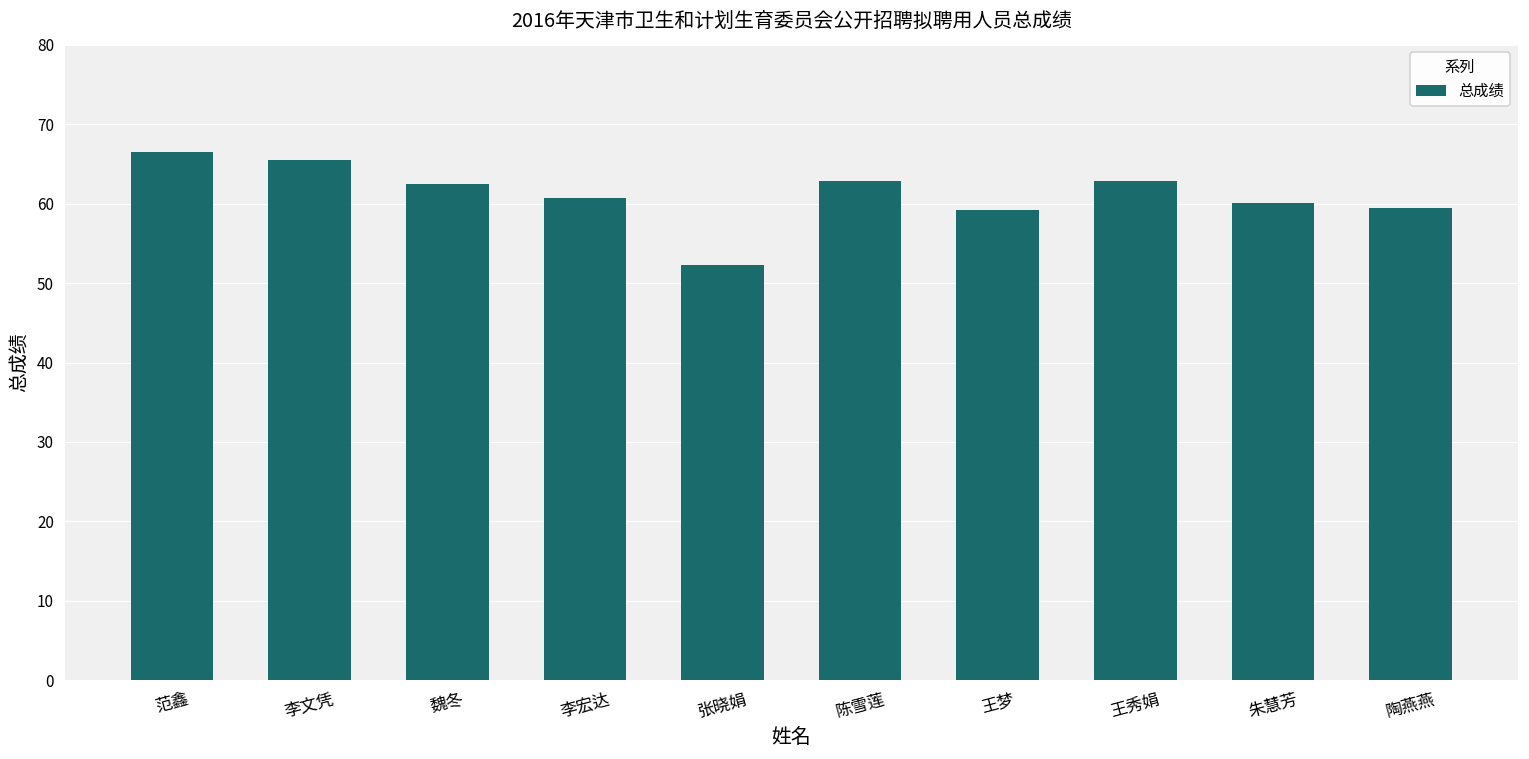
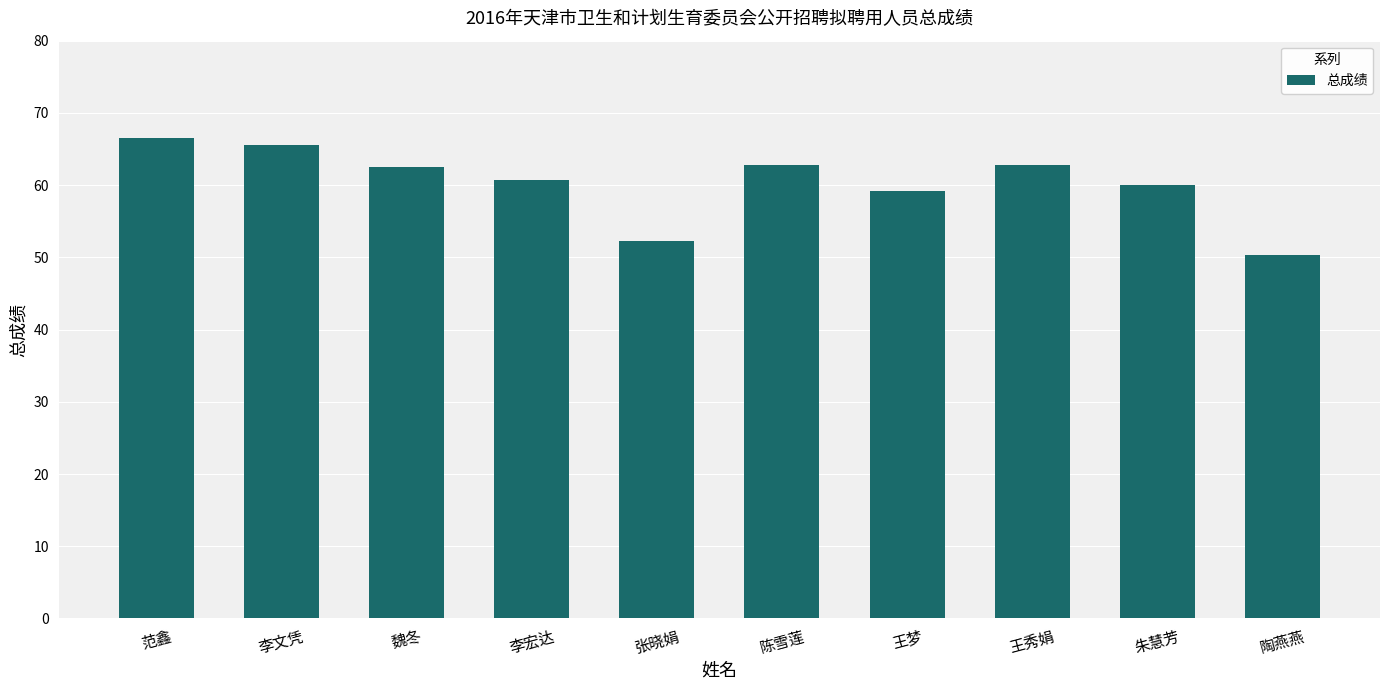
陶燕燕: 59 -> 50
